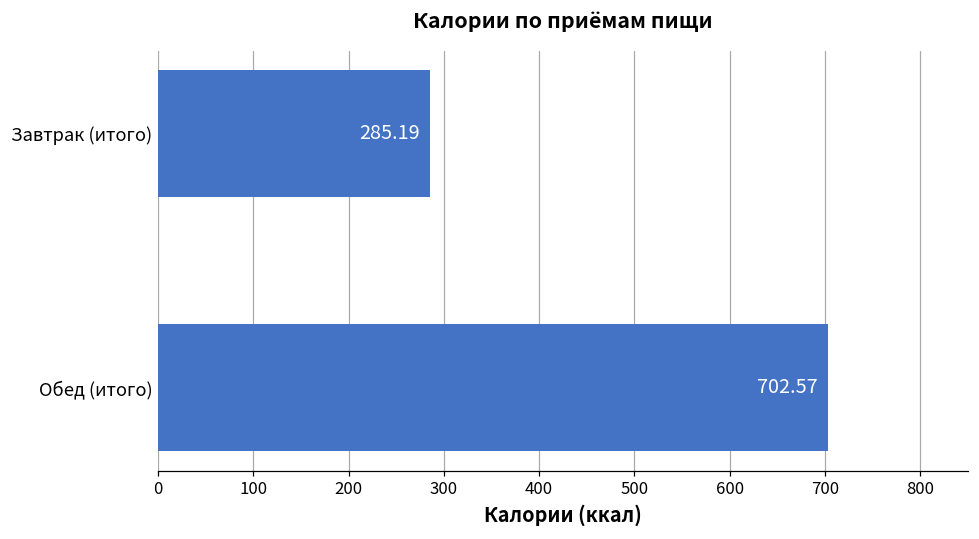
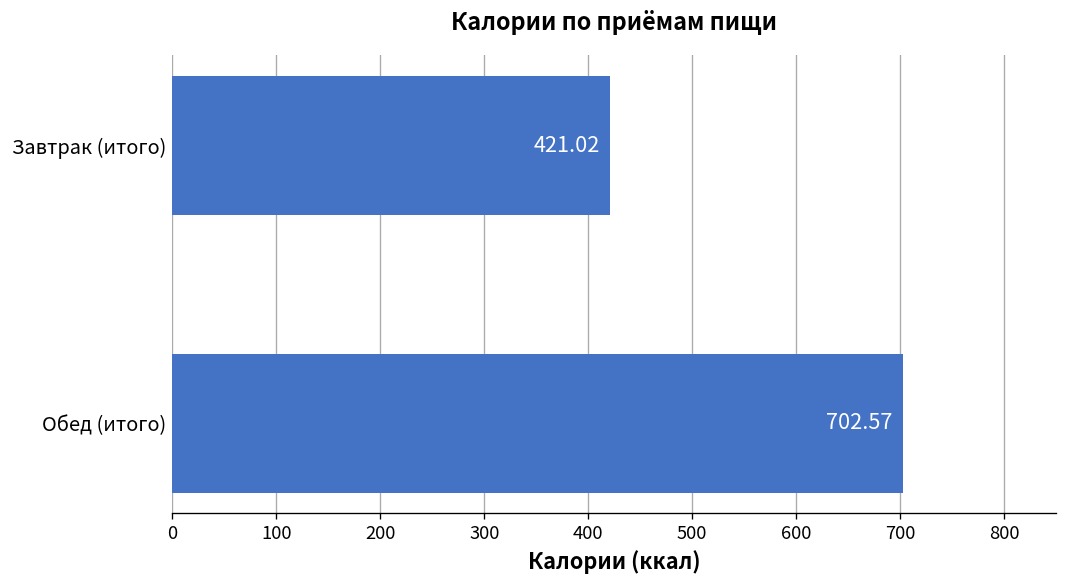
Завтрак (итого): 285.19 -> 421.02
